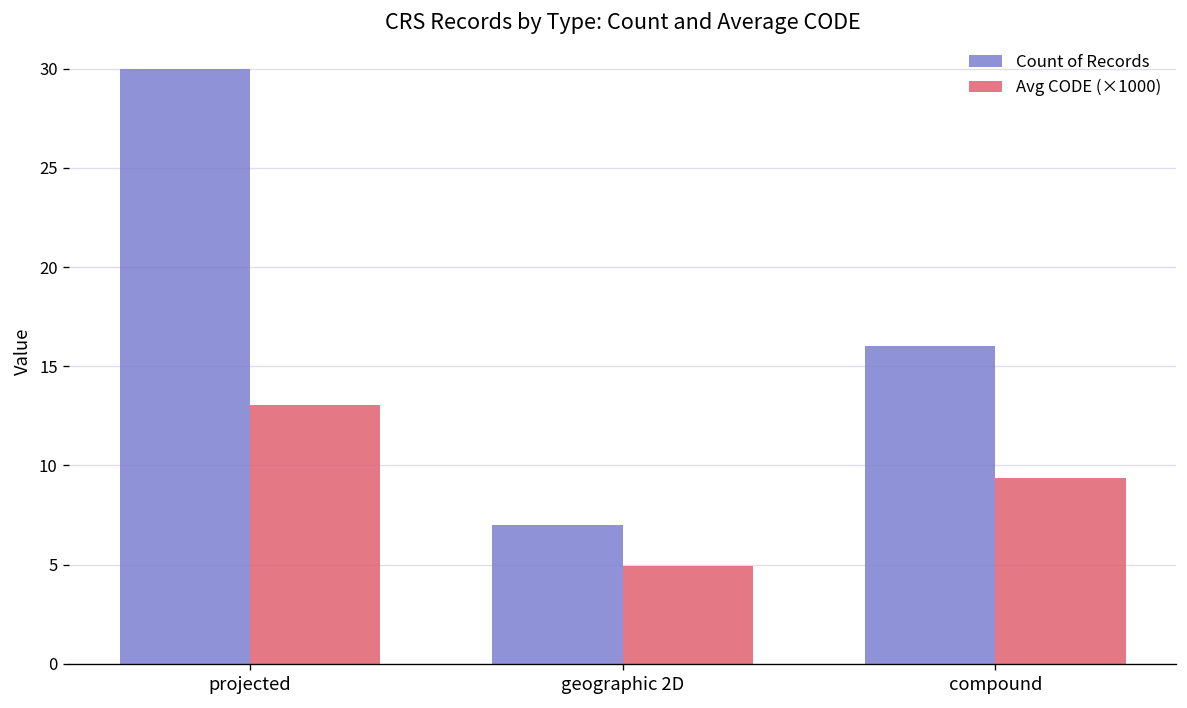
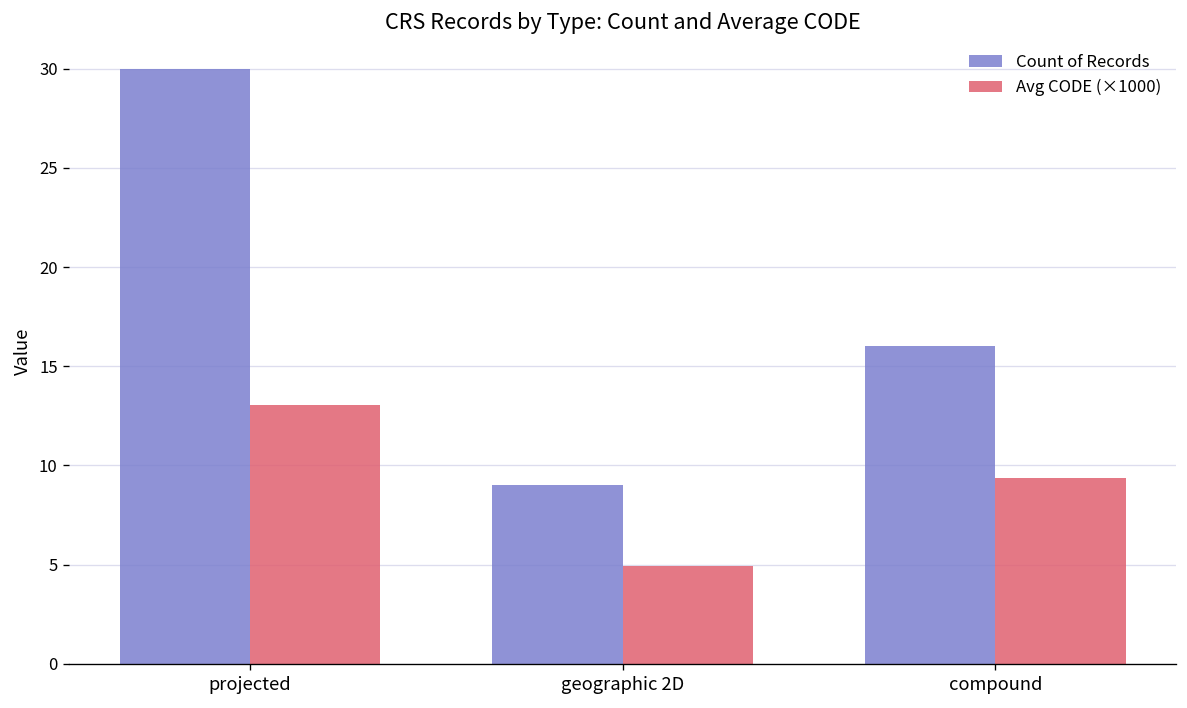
Count of Records, geographic 2D: 7 -> 9
